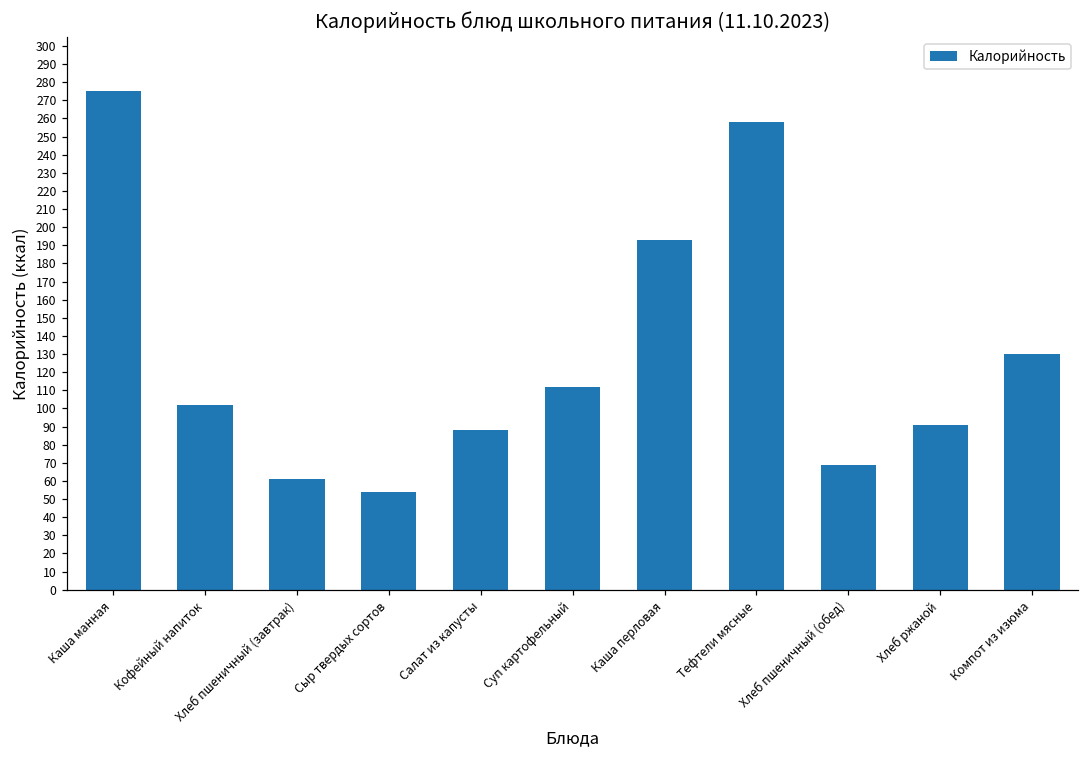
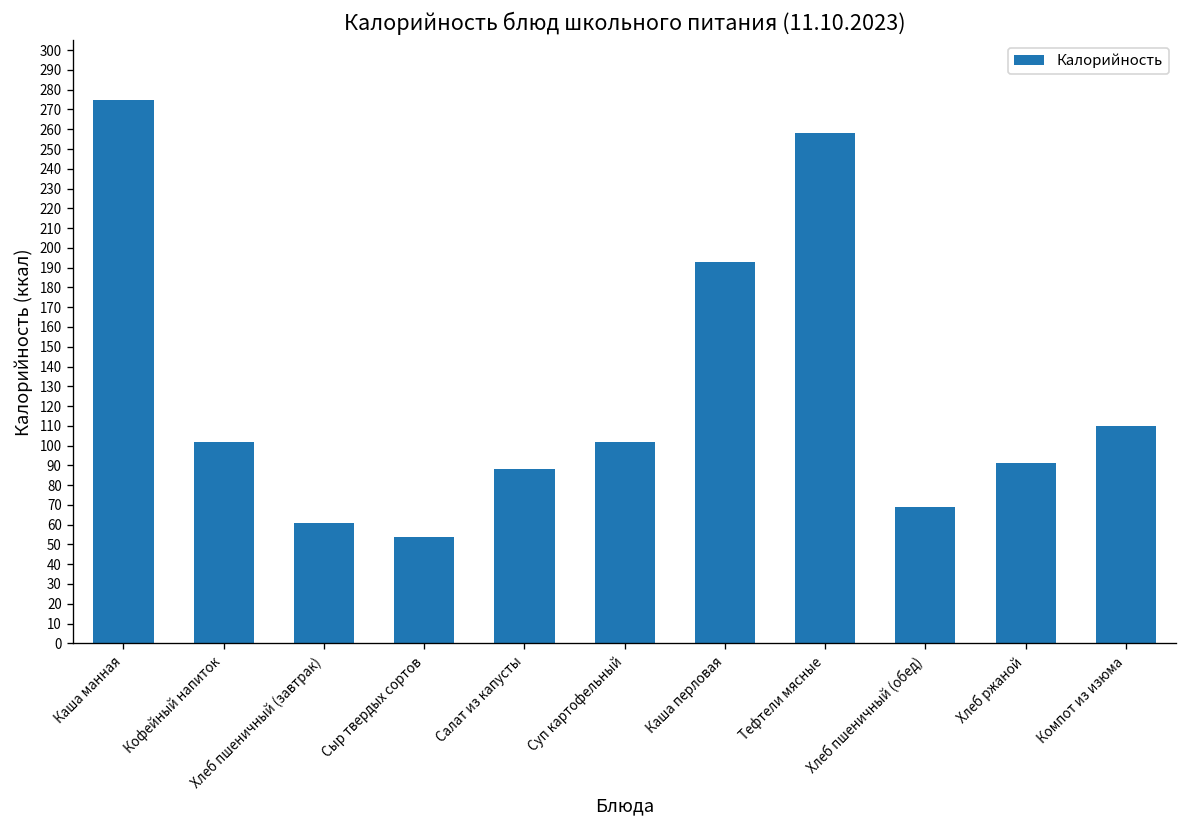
Суп картофельный: 112 -> 102
Компот из изюма: 130 -> 110
